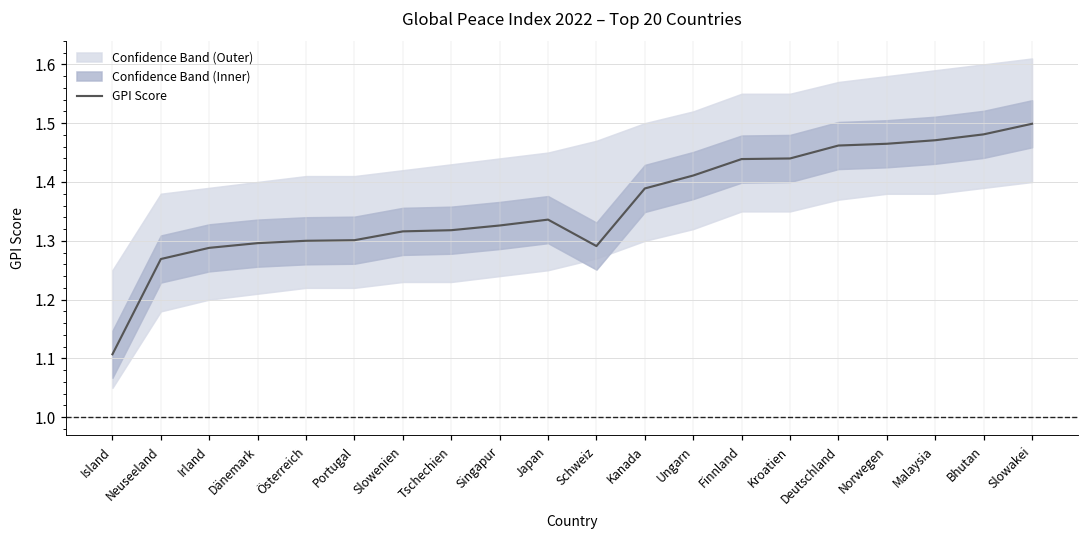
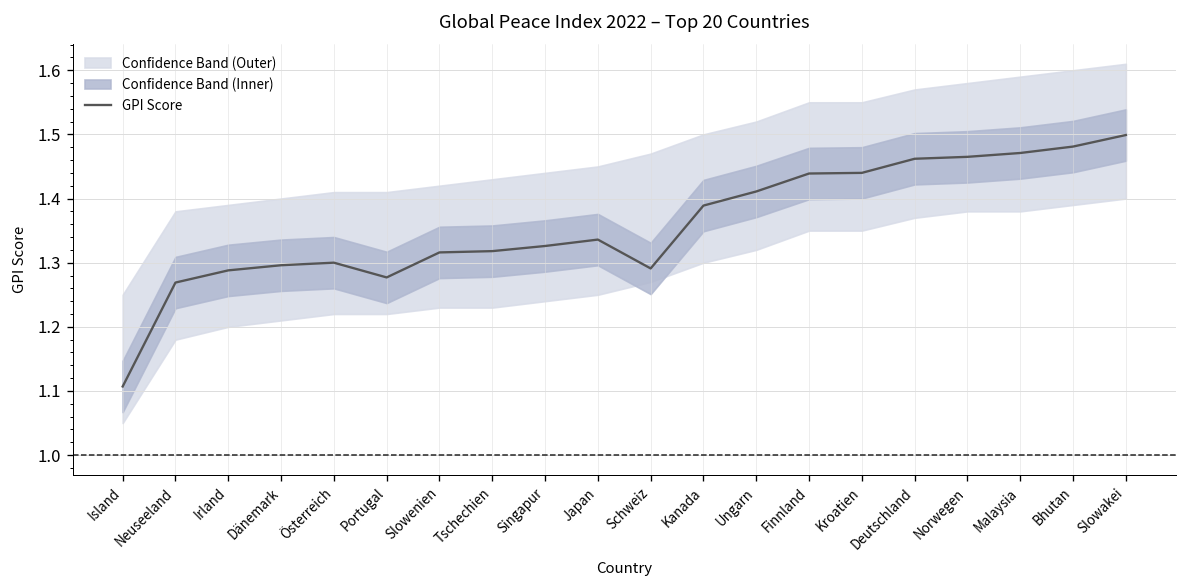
GPI Score, Portugal: 1.30 -> 1.28
